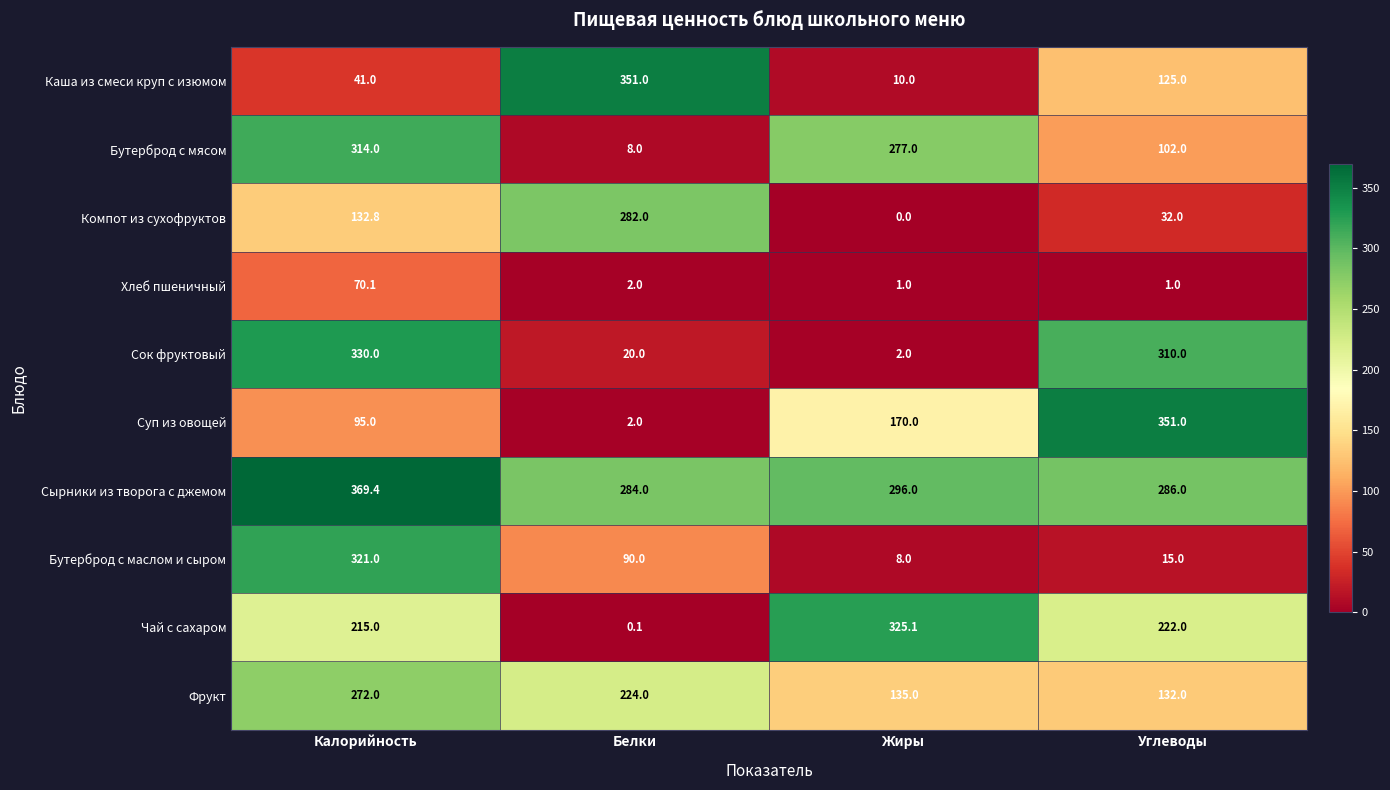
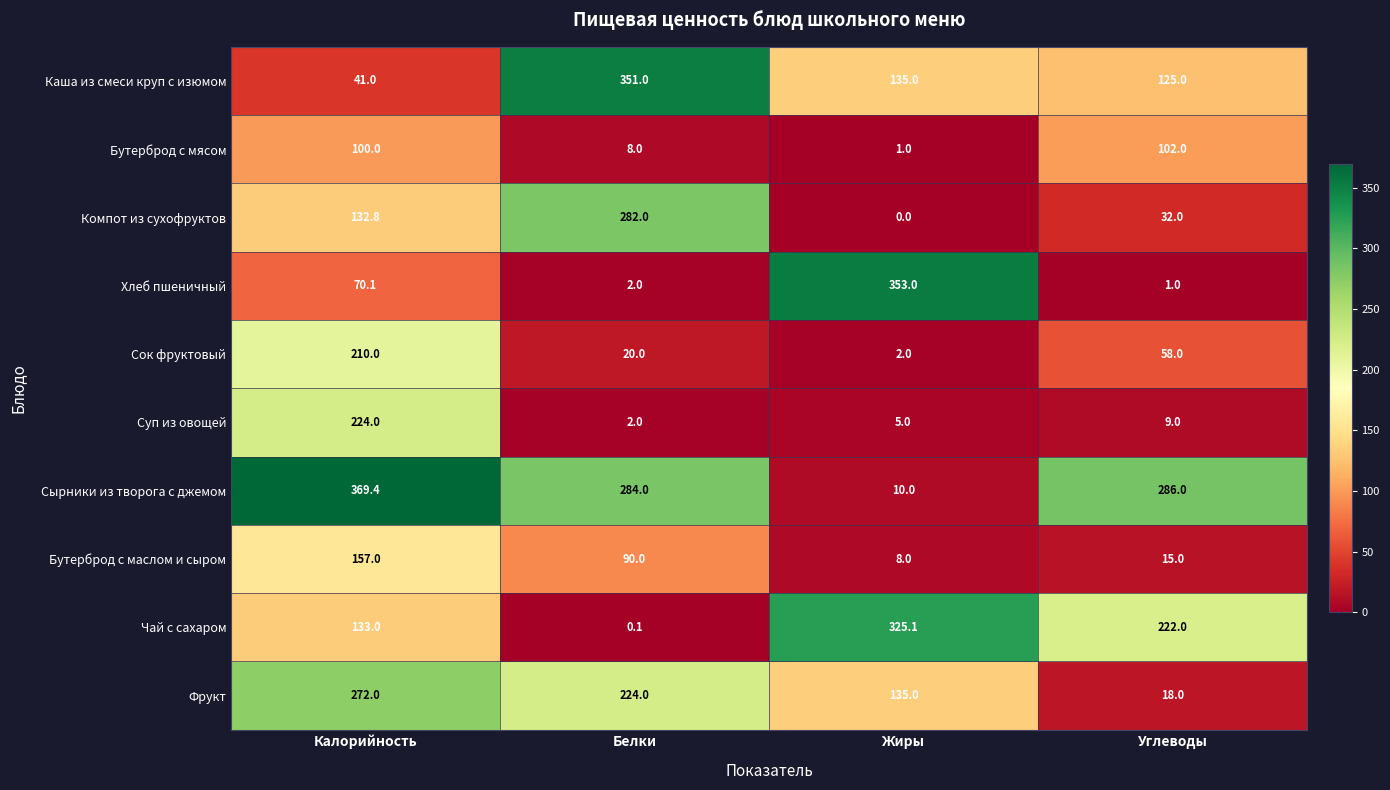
Каша из смеси круп с изюмом, Жиры: 10.0 -> 135.0
Бутерброд с мясом, Калорийность: 314.0 -> 100.0
Бутерброд с мясом, Жиры: 277.0 -> 1.0
Хлеб пшеничный, Жиры: 1.0 -> 353.0
Сок фруктовый, Калорийность: 330.0 -> 210.0
Сок фруктовый, Углеводы: 310.0 -> 58.0
Суп из овощей, Калорийность: 95.0 -> 224.0
Суп из овощей, Жиры: 170.0 -> 5.0
Суп из овощей, Углеводы: 351.0 -> 9.0
Сырники из творога с джемом, Жиры: 296.0 -> 10.0
Бутерброд с маслом и сыром, Калорийность: 321.0 -> 157.0
Чай с сахаром, Калорийность: 215.0 -> 133.0
Фрукт, Углеводы: 132.0 -> 18.0
